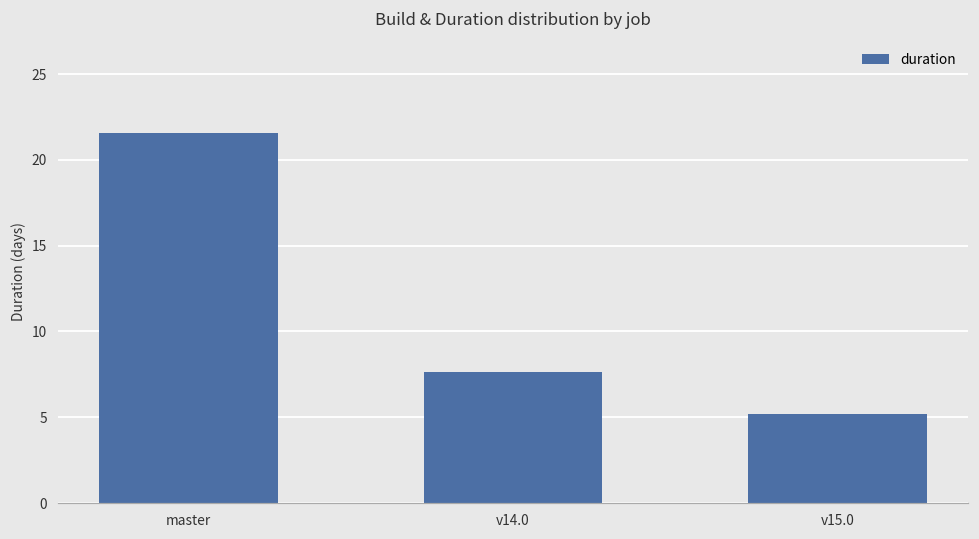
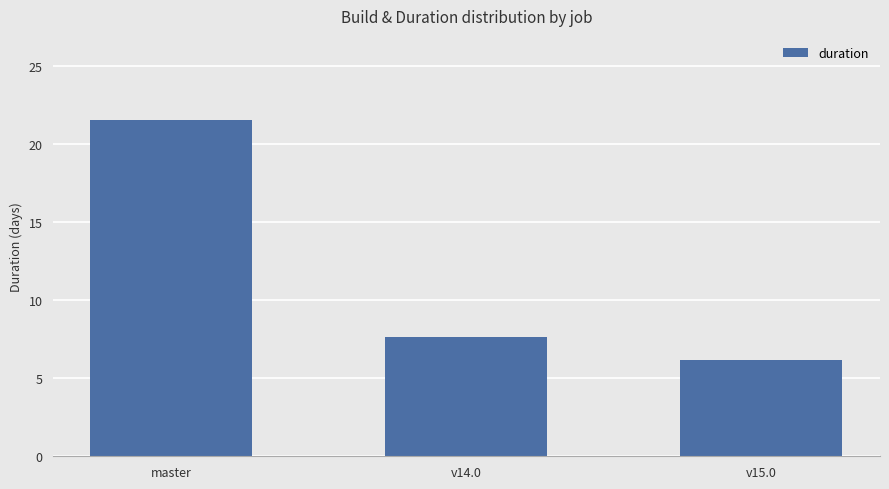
v15.0: 5.2 -> 6.2
